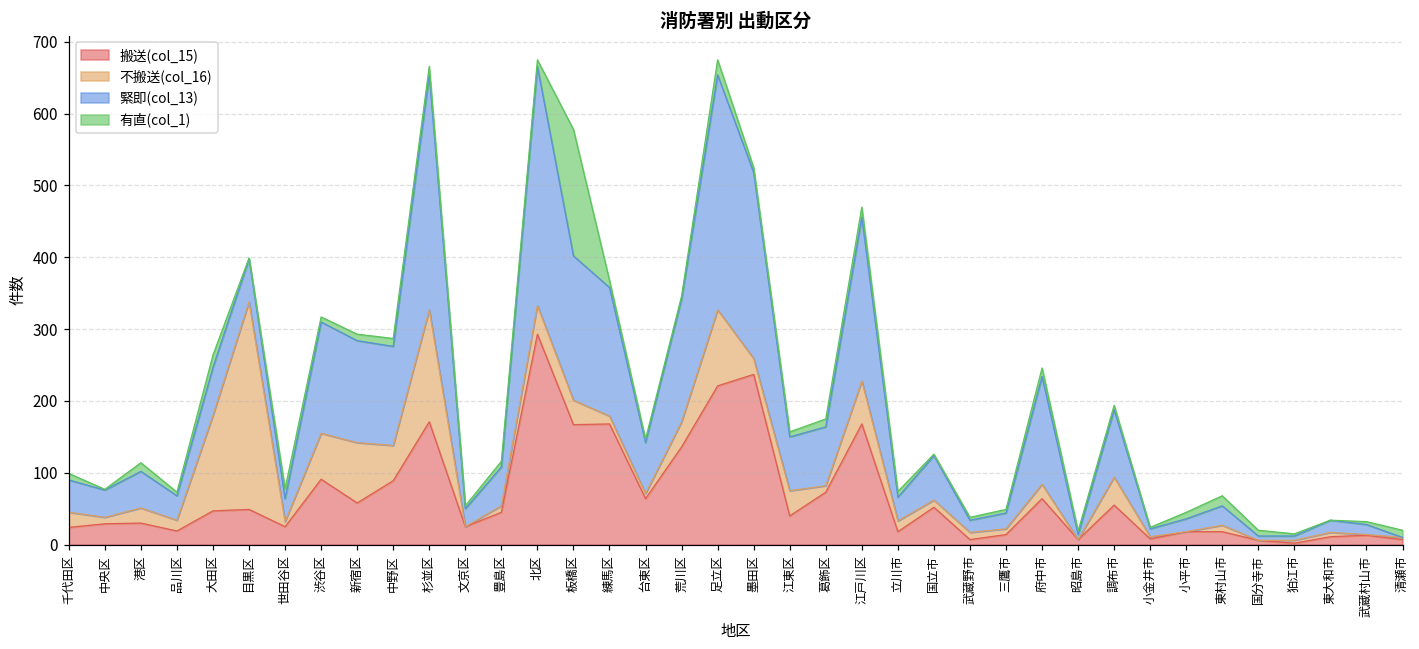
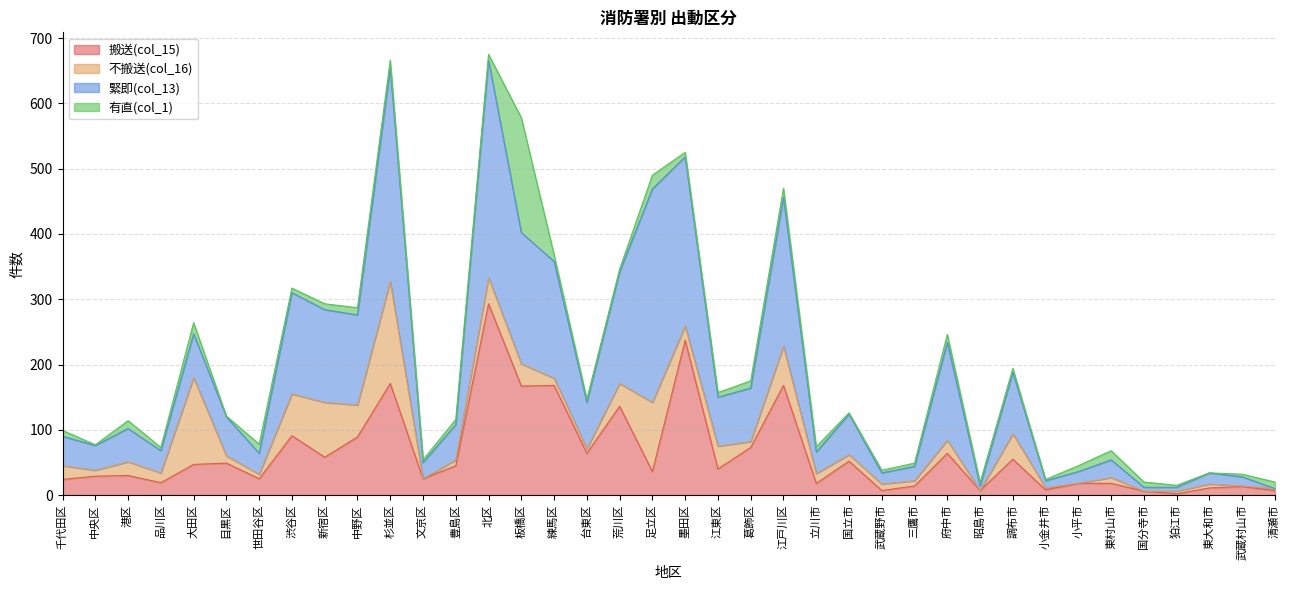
不搬送(col_16), 目黒区: 290 -> 10
搬送(col_15), 足立区: 220 -> 40
